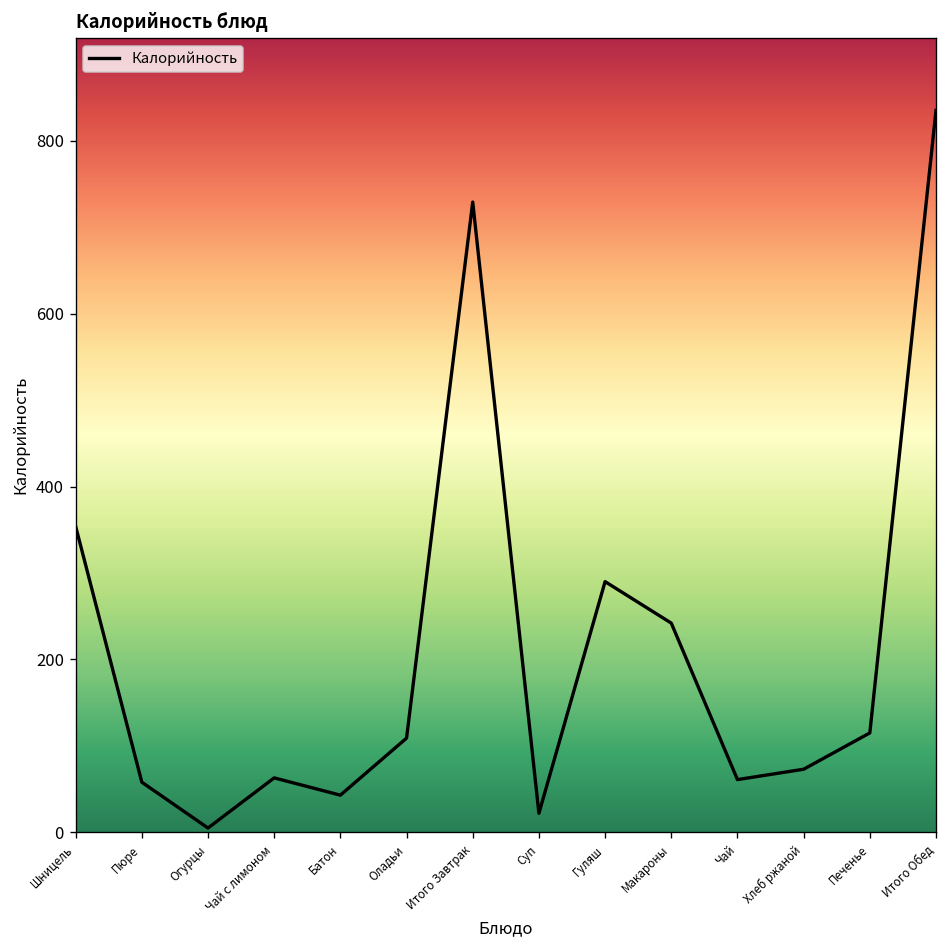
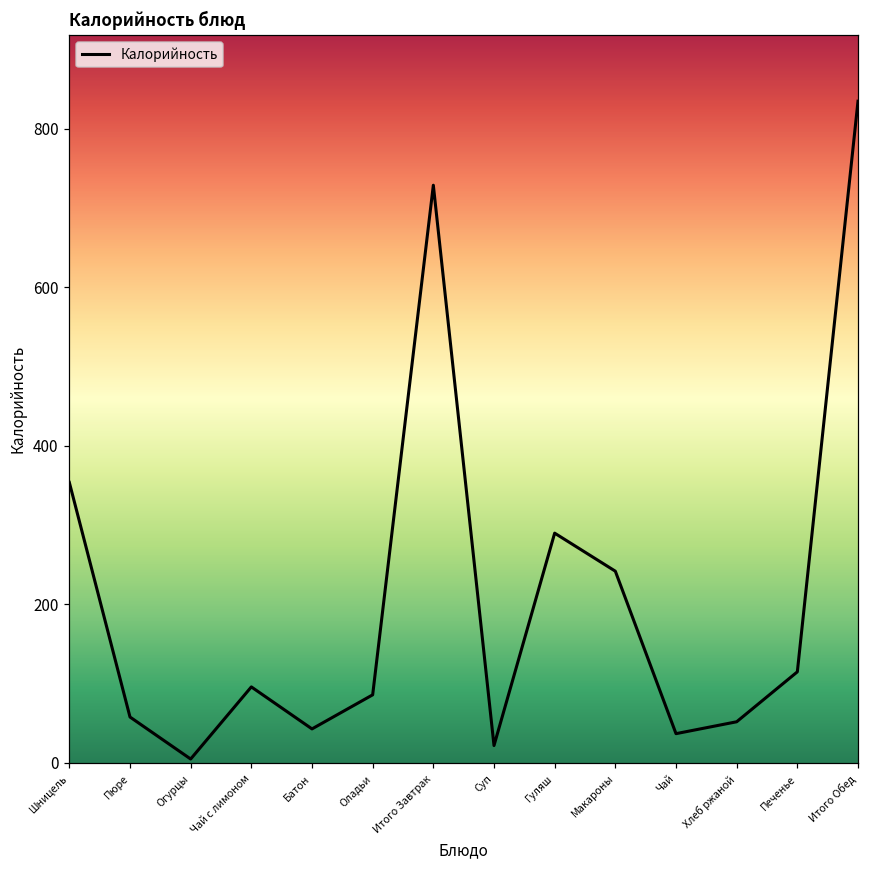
Чай с лимоном: 60 -> 100
Оладьи: 110 -> 90
Чай: 60 -> 40
Хлеб ржаной: 70 -> 50
